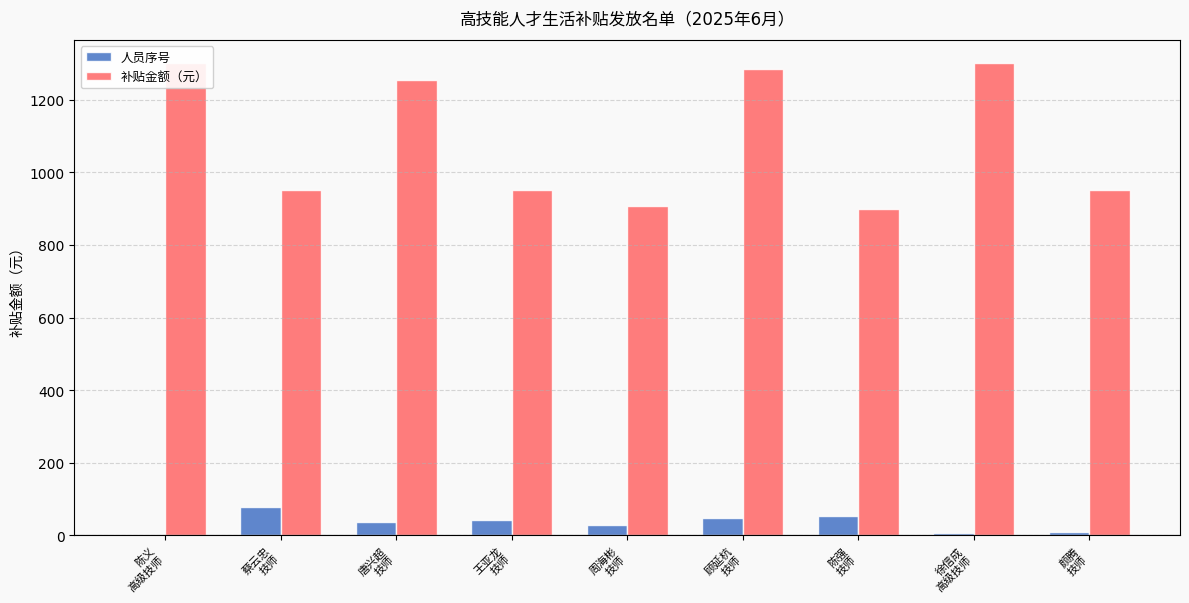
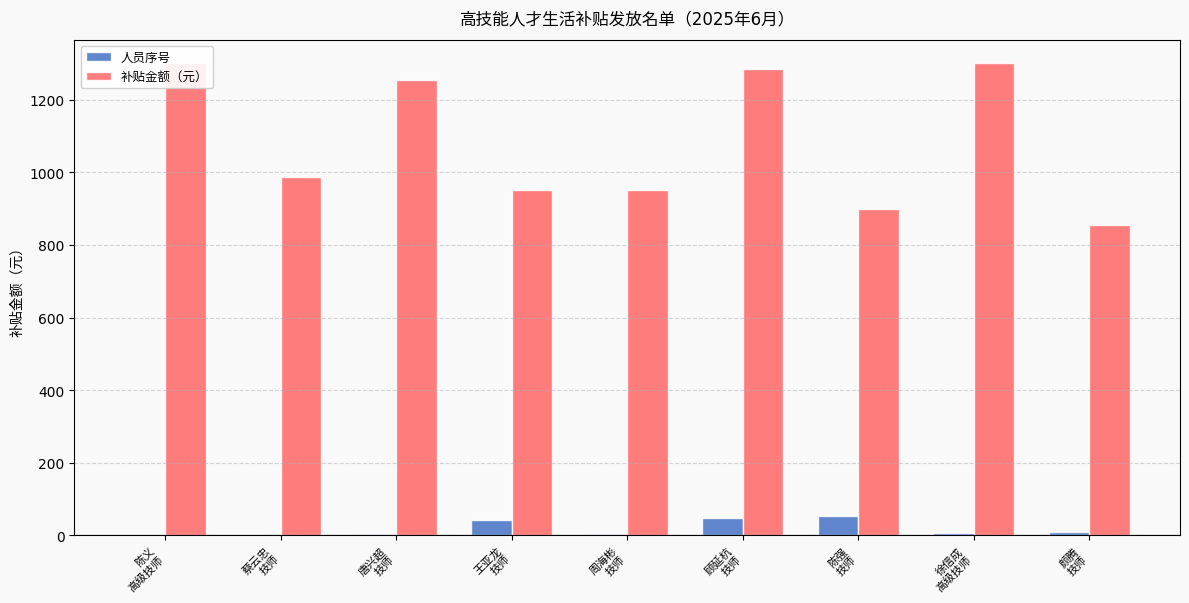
人员序号, 蔡云忠 技师: 80 -> 0
补贴金额（元）, 蔡云忠 技师: 950 -> 990
人员序号, 唐兴超 技师: 40 -> 0
人员序号, 周海彬 技师: 30 -> 10
补贴金额（元）, 周海彬 技师: 910 -> 950
补贴金额（元）, 颜腾 技师: 950 -> 850
